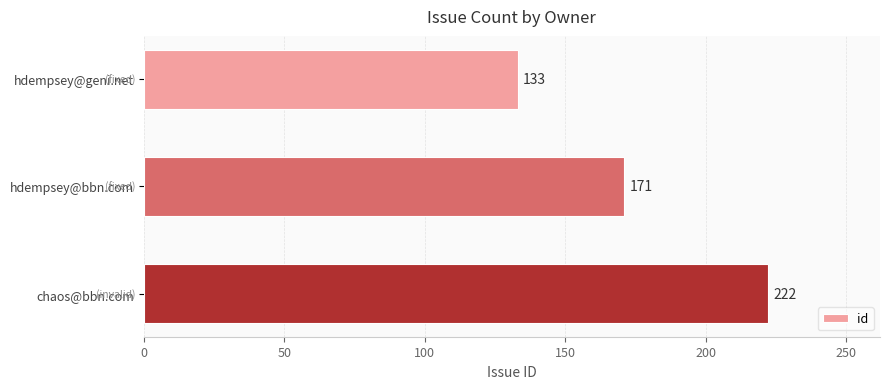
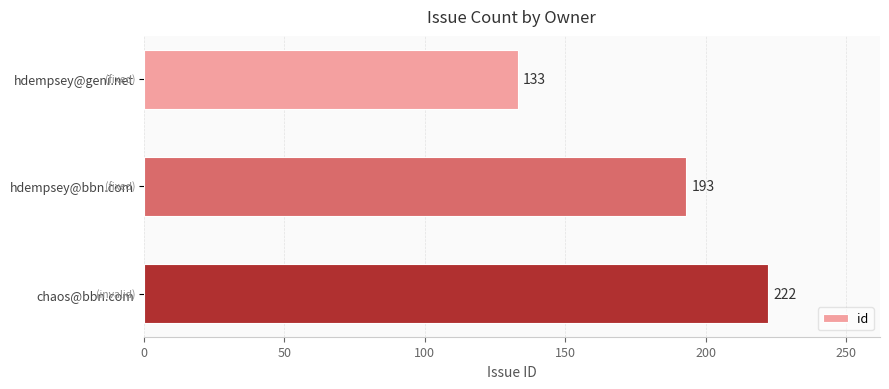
hdempsey@bbn.com: 171 -> 193
